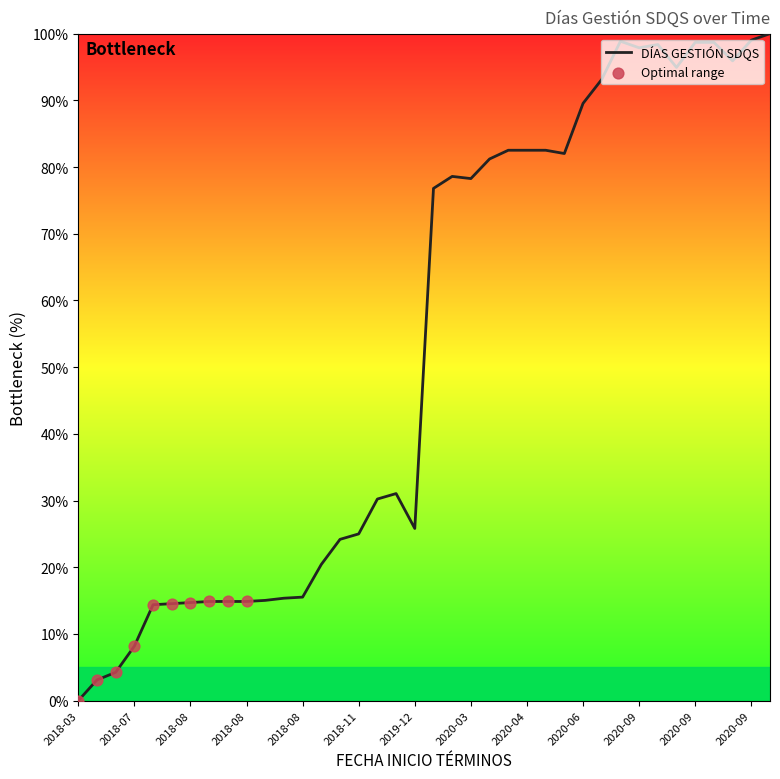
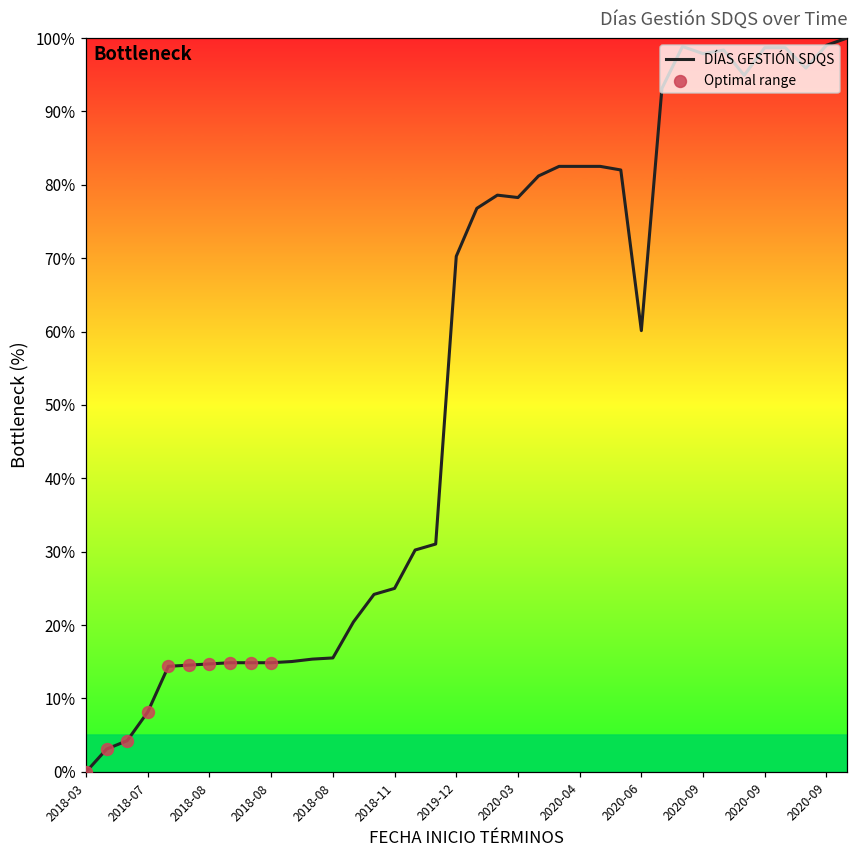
DÍAS GESTIÓN SDQS, 2019-12: 26% -> 70%
DÍAS GESTIÓN SDQS, 2020-06: 90% -> 60%
